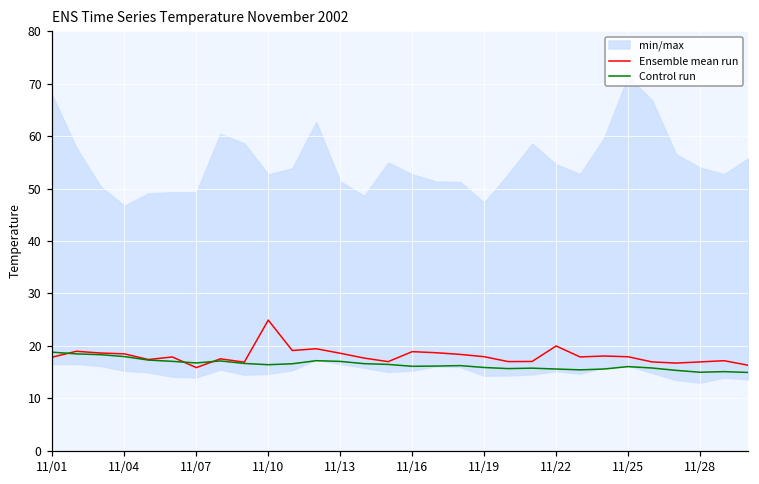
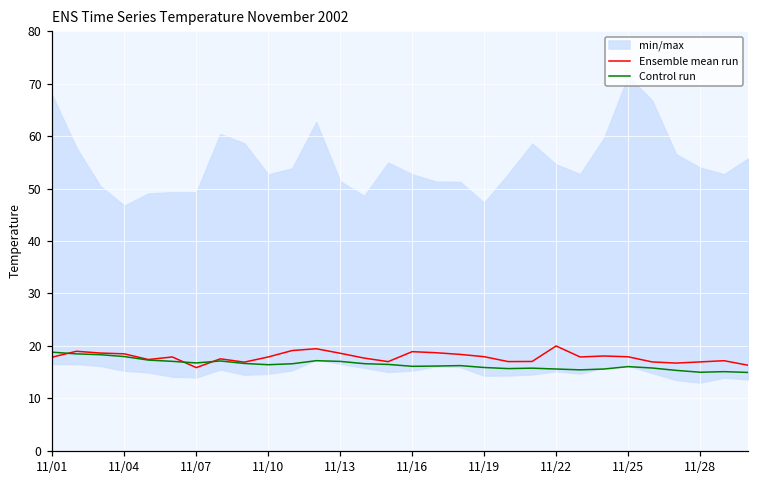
Ensemble mean run, 11/10: 25 -> 18
